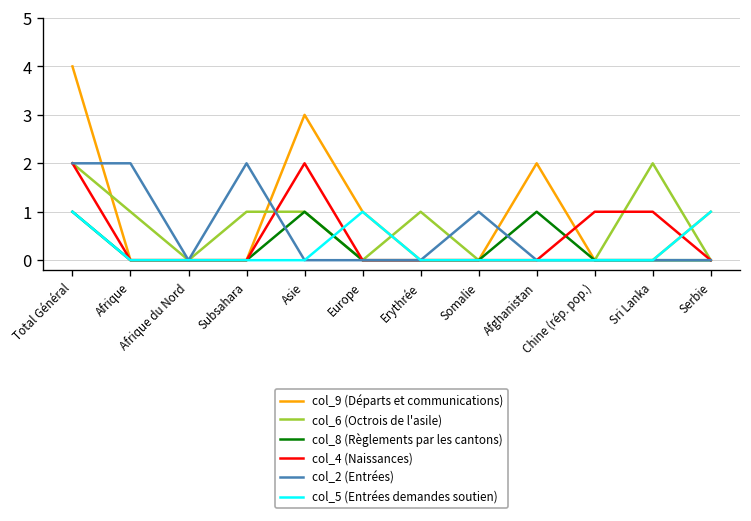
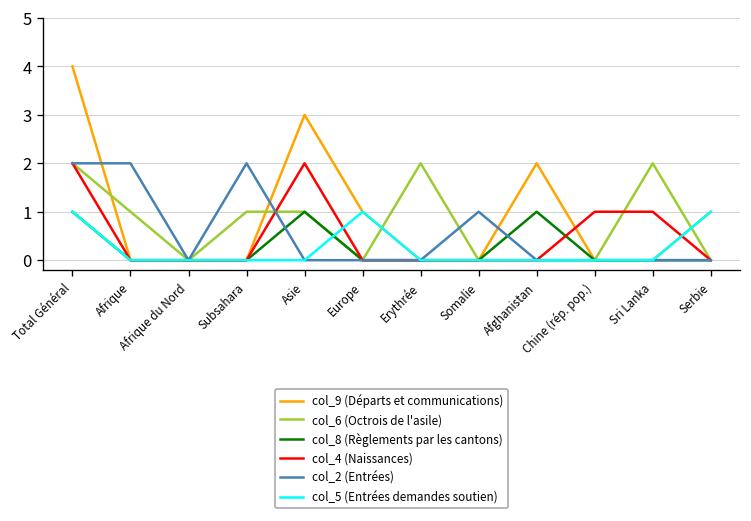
col_6 (Octrois de l'asile), Erythrée: 1 -> 2
